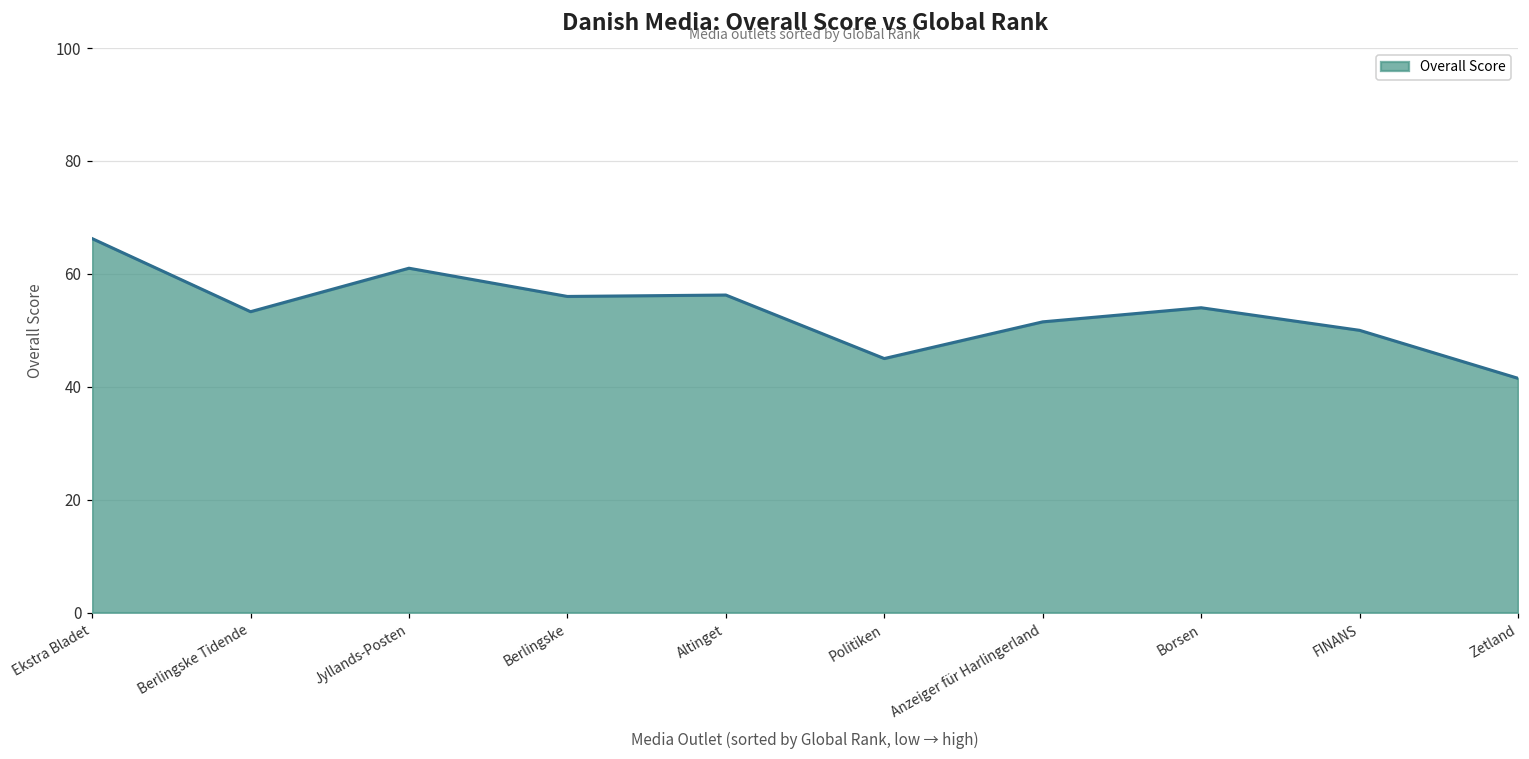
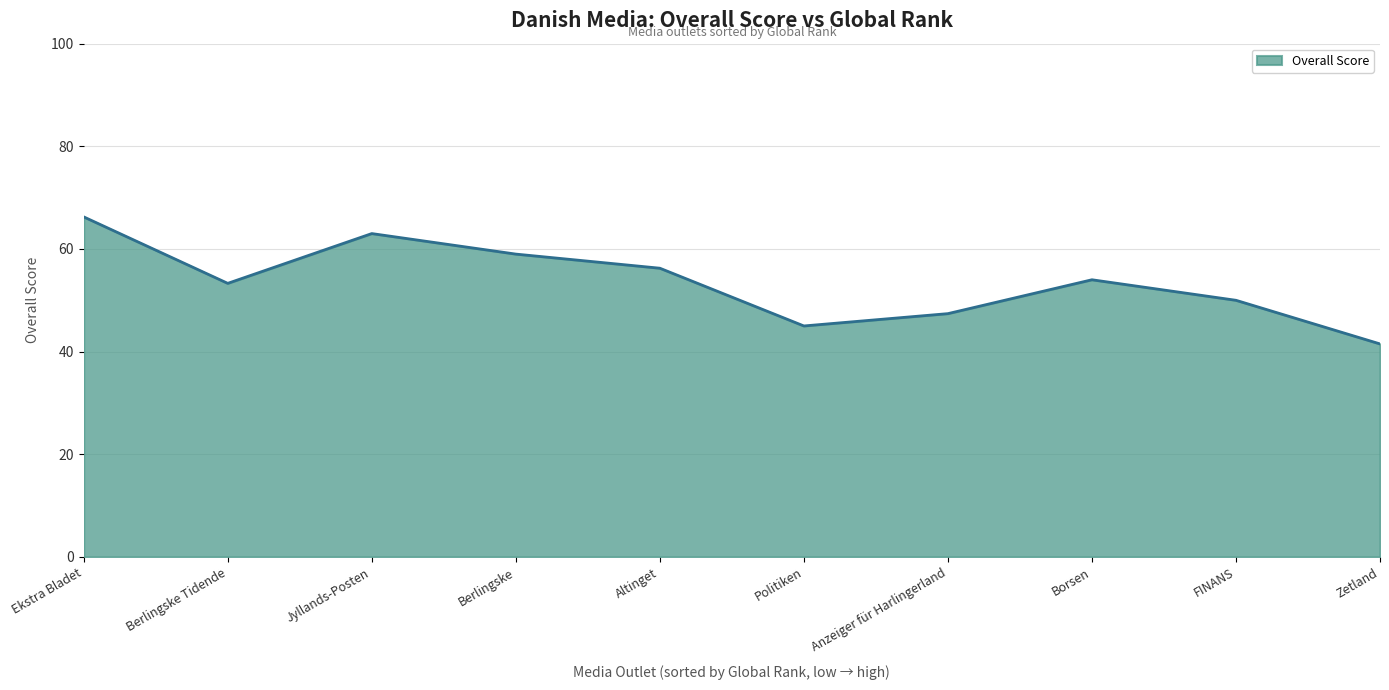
Jyllands-Posten: 61 -> 63
Berlingske: 56 -> 59
Anzeiger für Harlingerland: 52 -> 47
